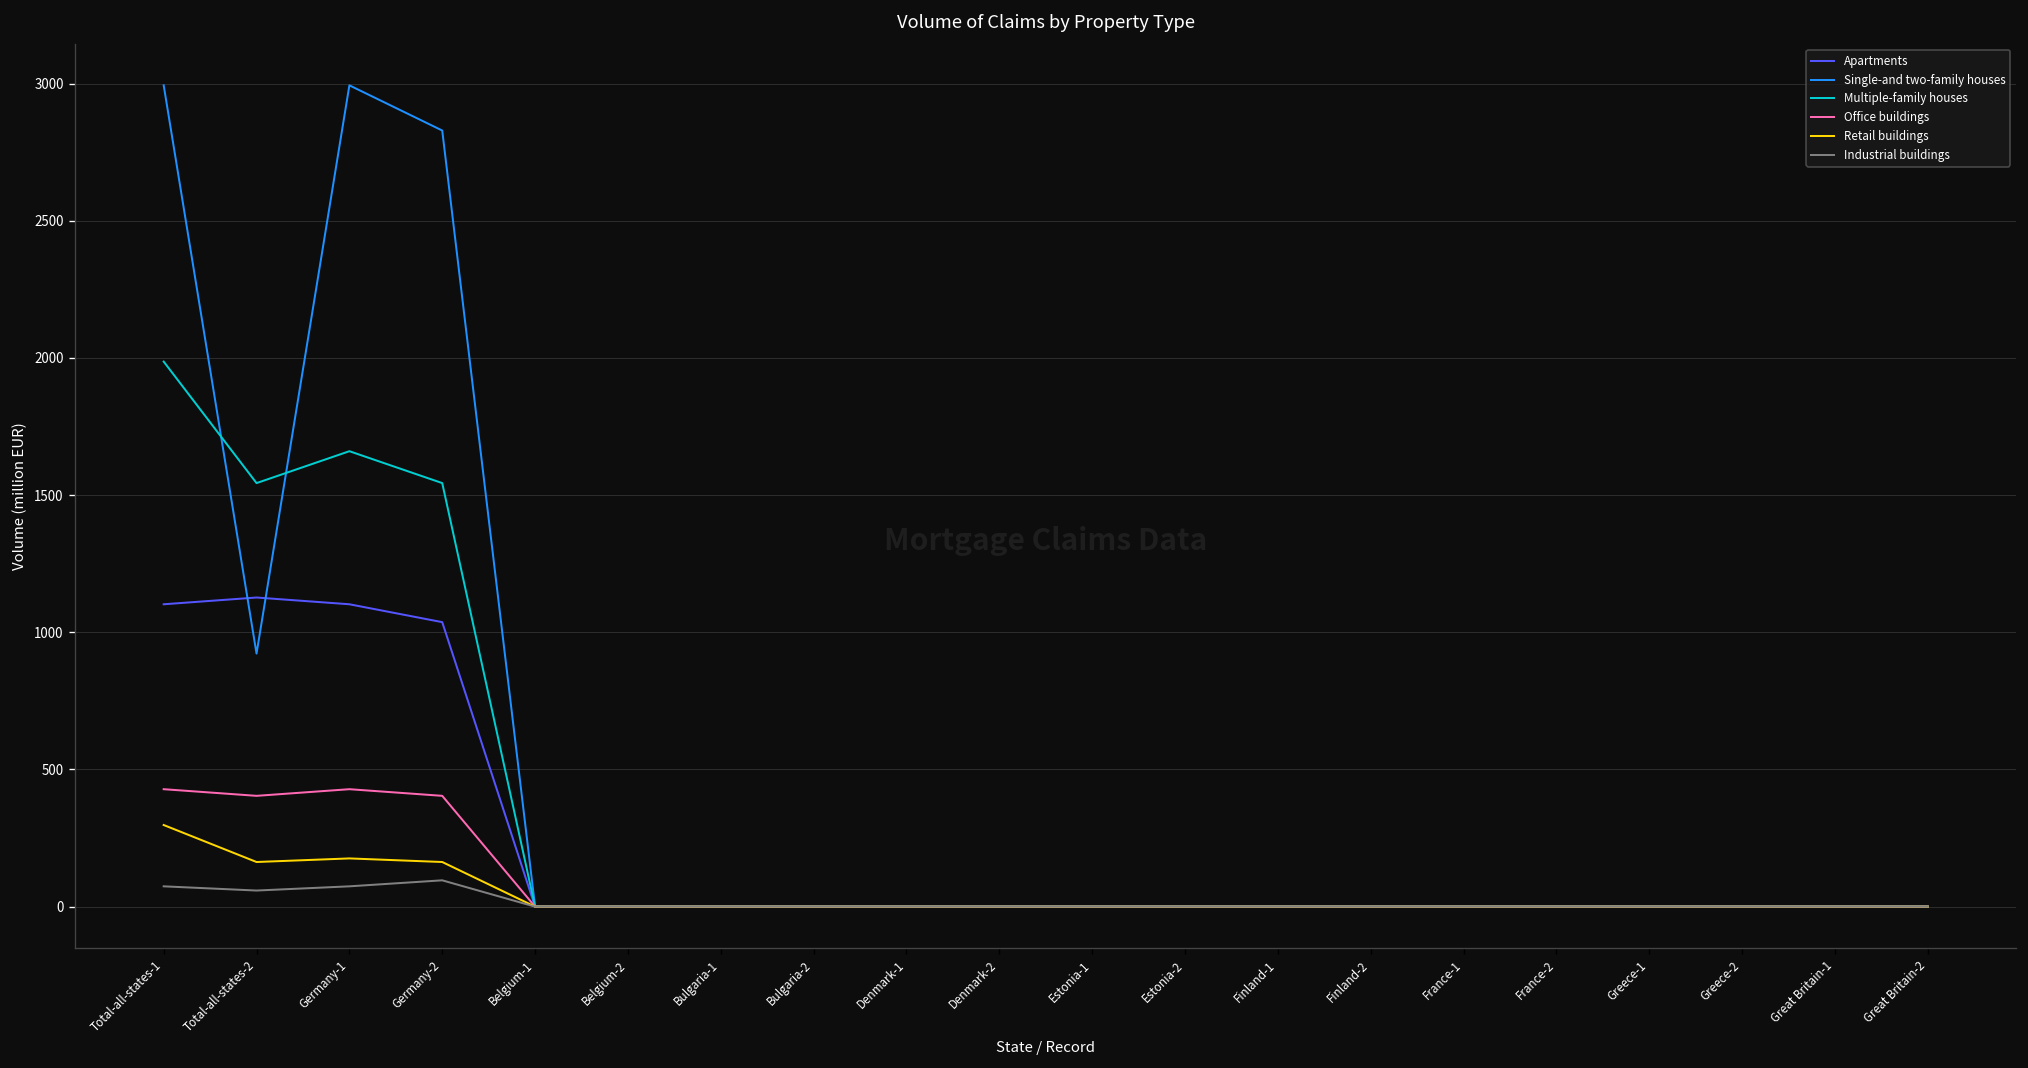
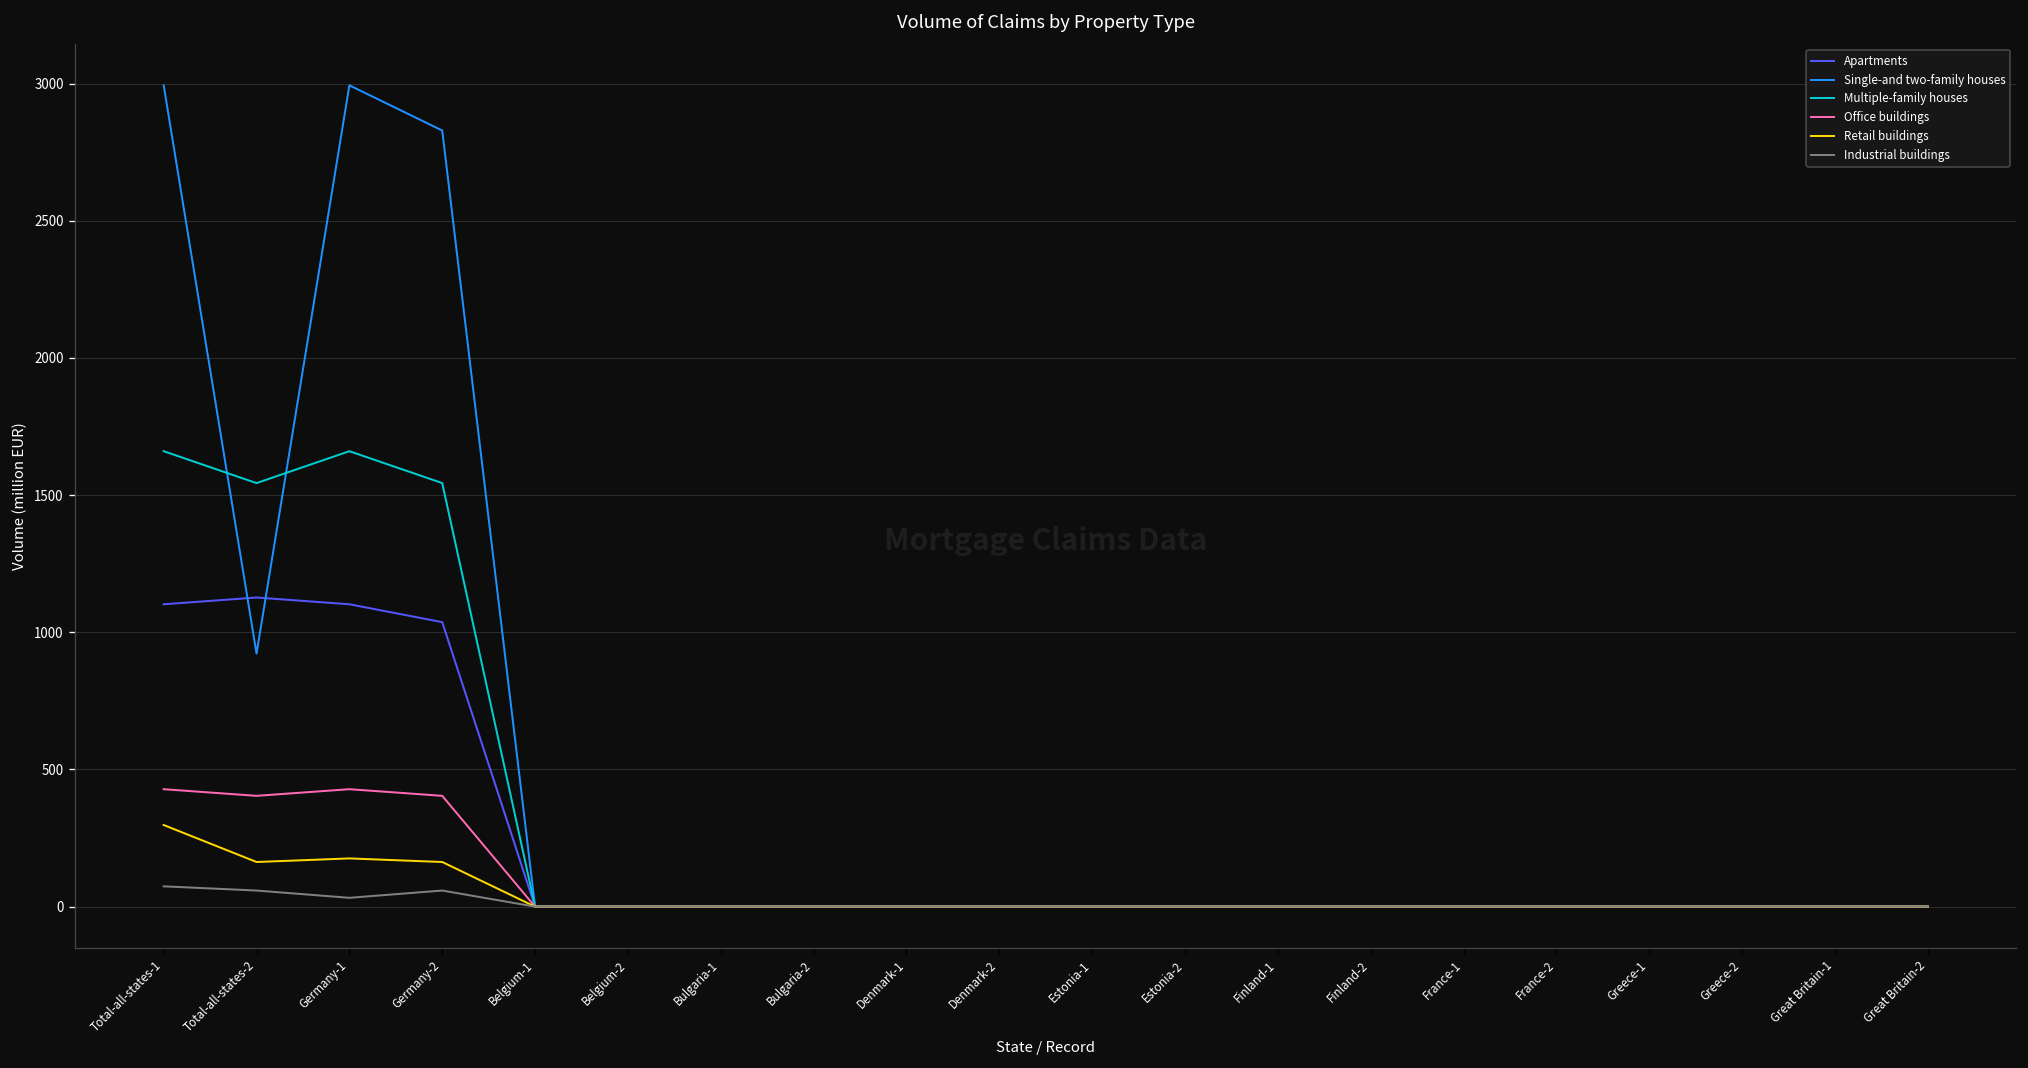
Multiple-family houses, Total-all-states-1: 1990 -> 1660
Industrial buildings, Germany-1: 70 -> 30
Industrial buildings, Germany-2: 100 -> 60
